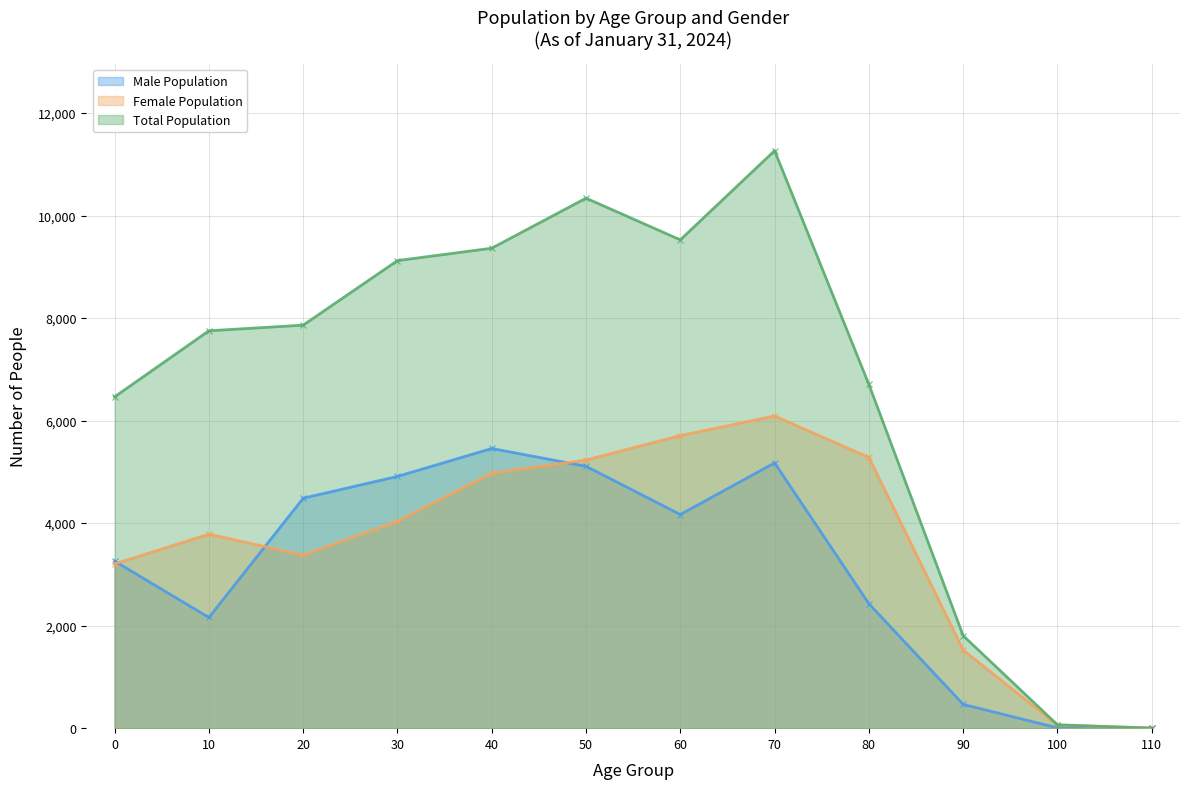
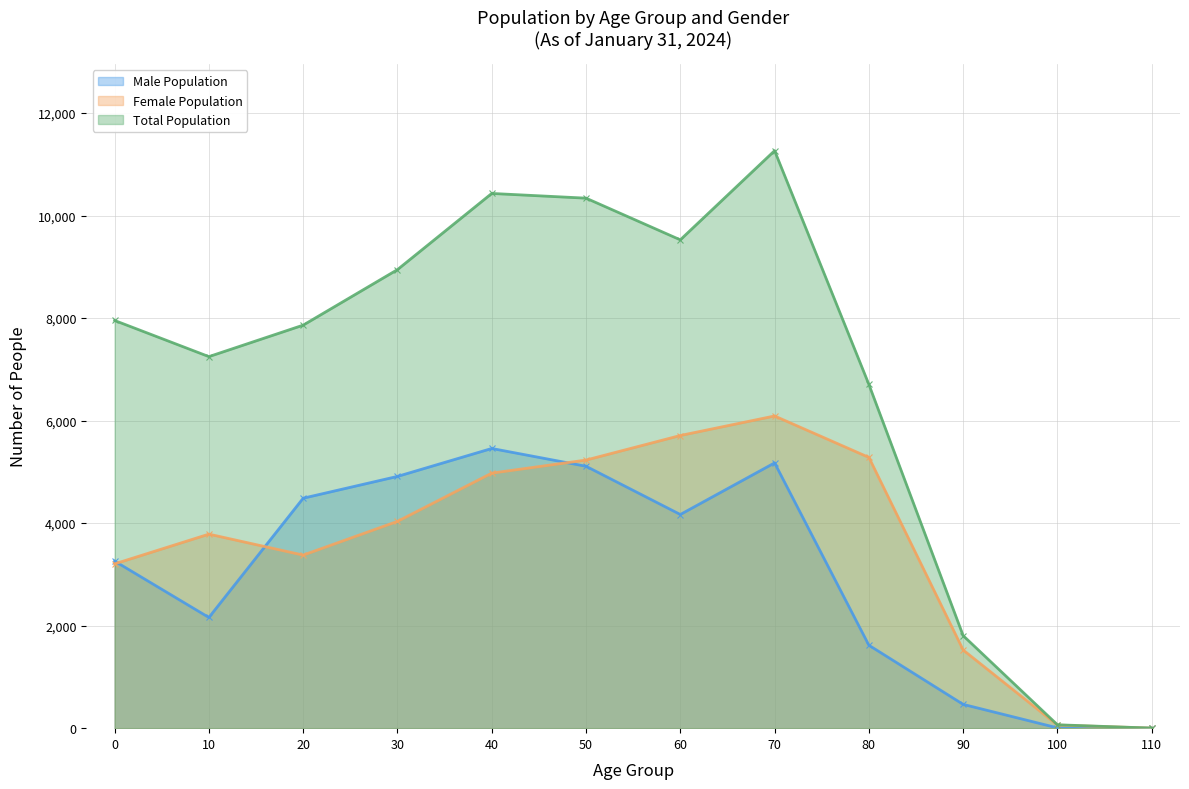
Total Population, 0: 6,500 -> 8,000
Total Population, 10: 7,800 -> 7,200
Total Population, 30: 9,100 -> 8,900
Total Population, 40: 9,400 -> 10,400
Male Population, 80: 2,400 -> 1,600
